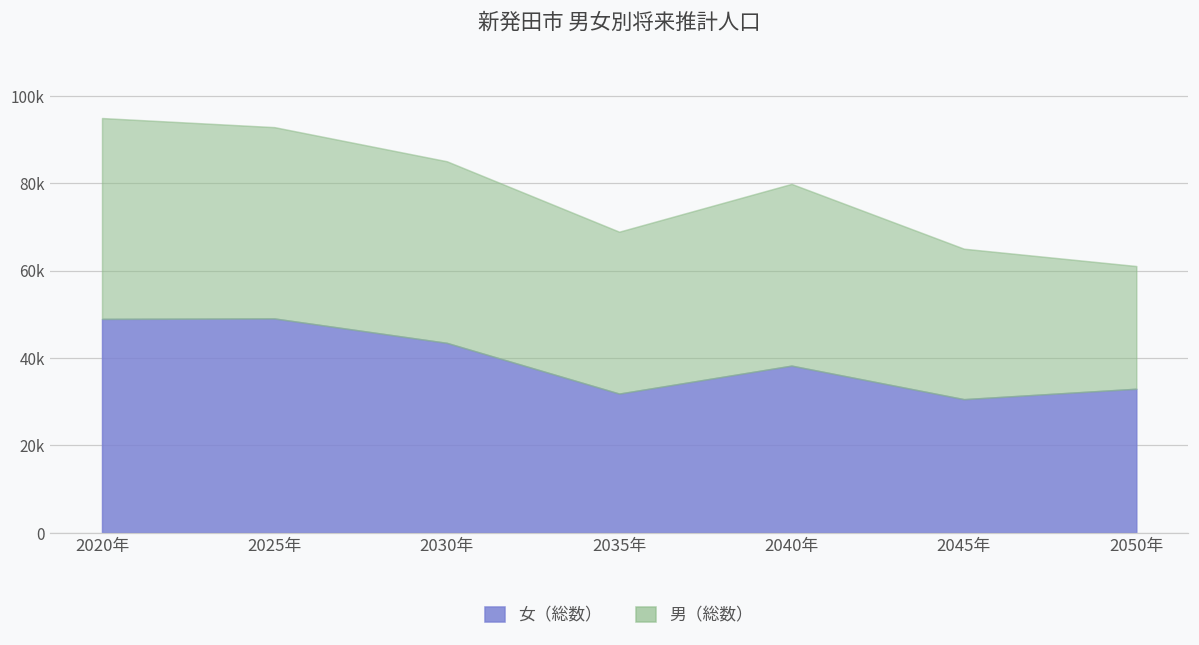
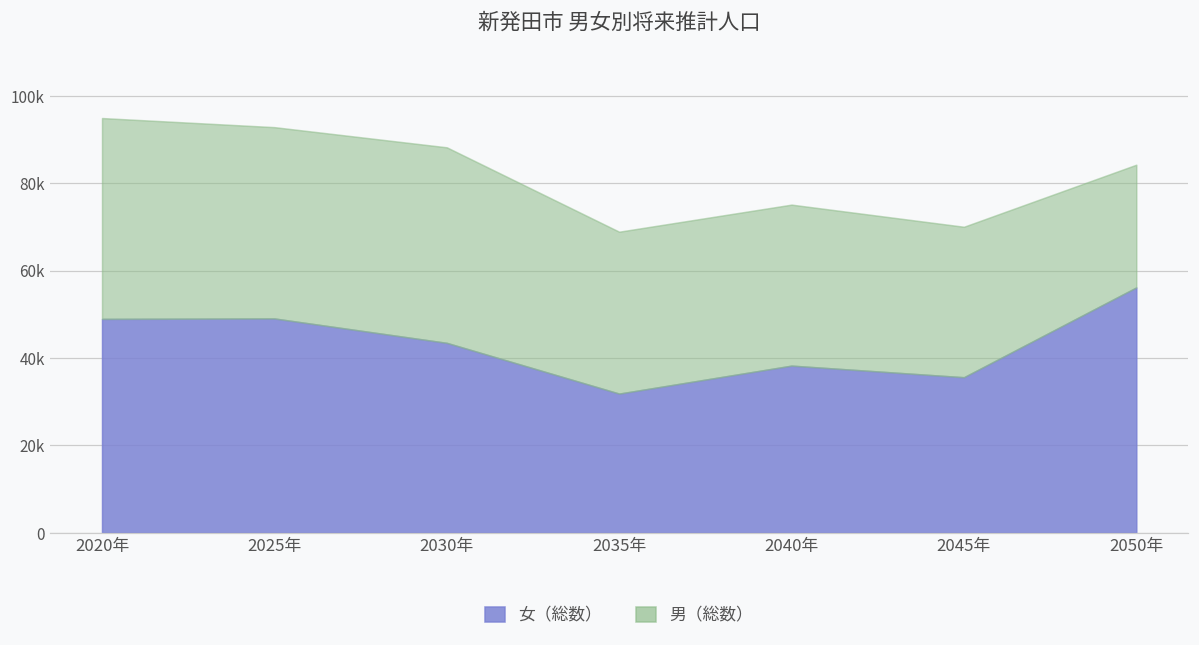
男（総数）, 2030年: 42000 -> 45000
男（総数）, 2040年: 42000 -> 37000
女（総数）, 2045年: 31000 -> 36000
女（総数）, 2050年: 33000 -> 56000
